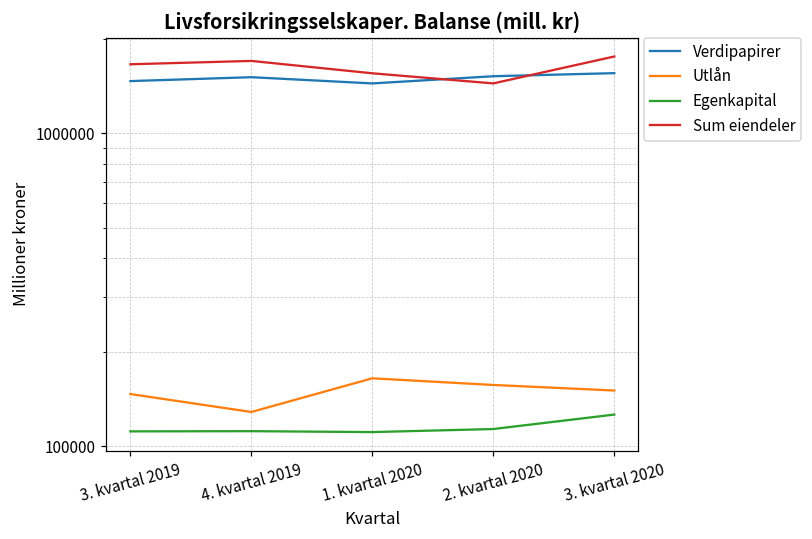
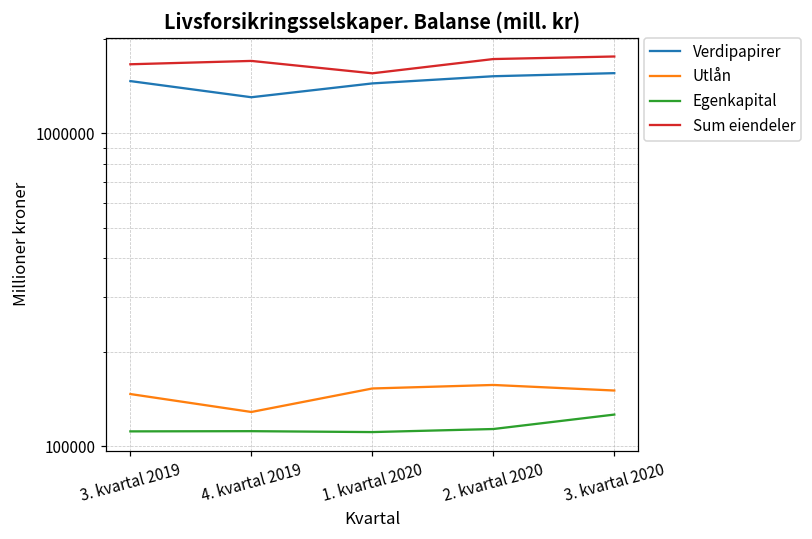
Verdipapirer, 4. kvartal 2019: 1500000 -> 1300000
Utlån, 1. kvartal 2020: 160000 -> 150000
Sum eiendeler, 2. kvartal 2020: 1400000 -> 1700000
